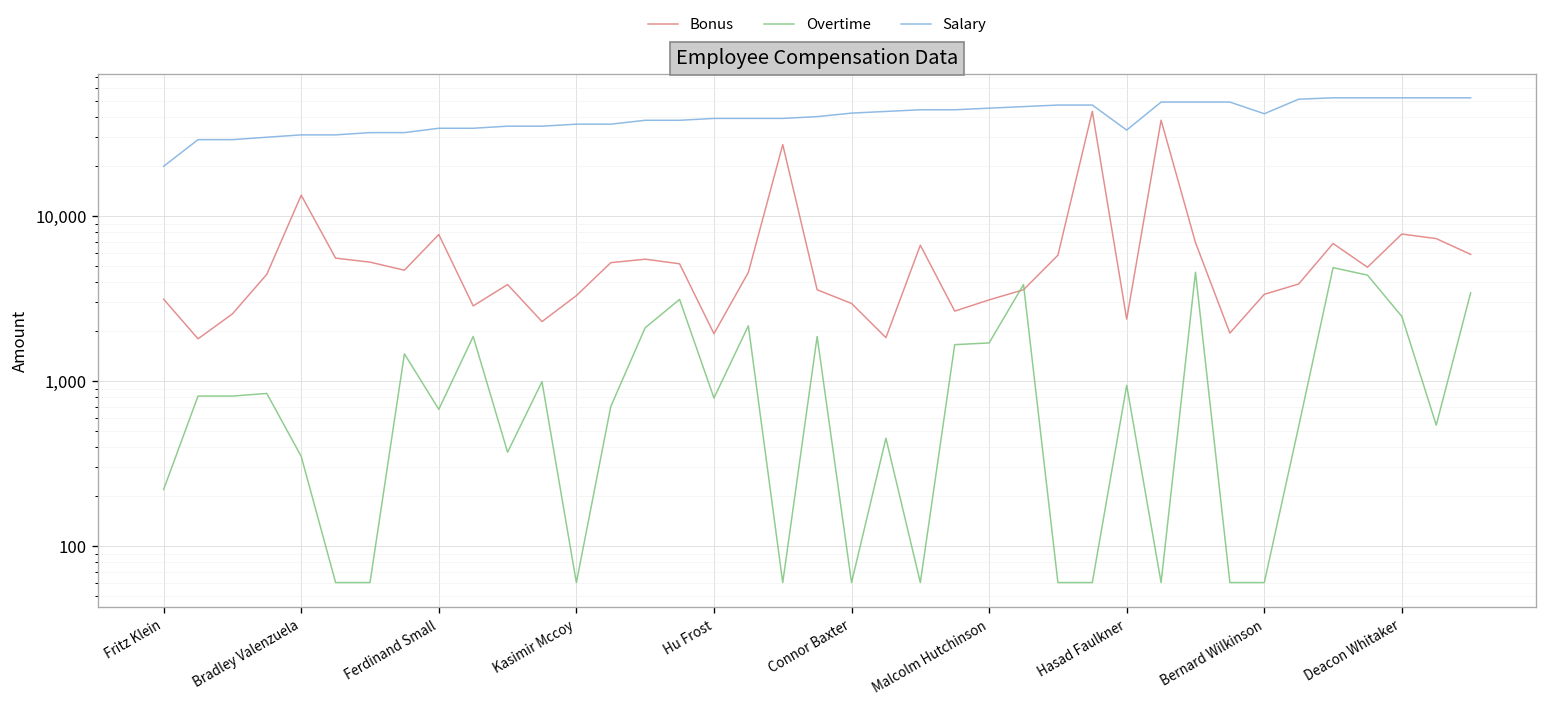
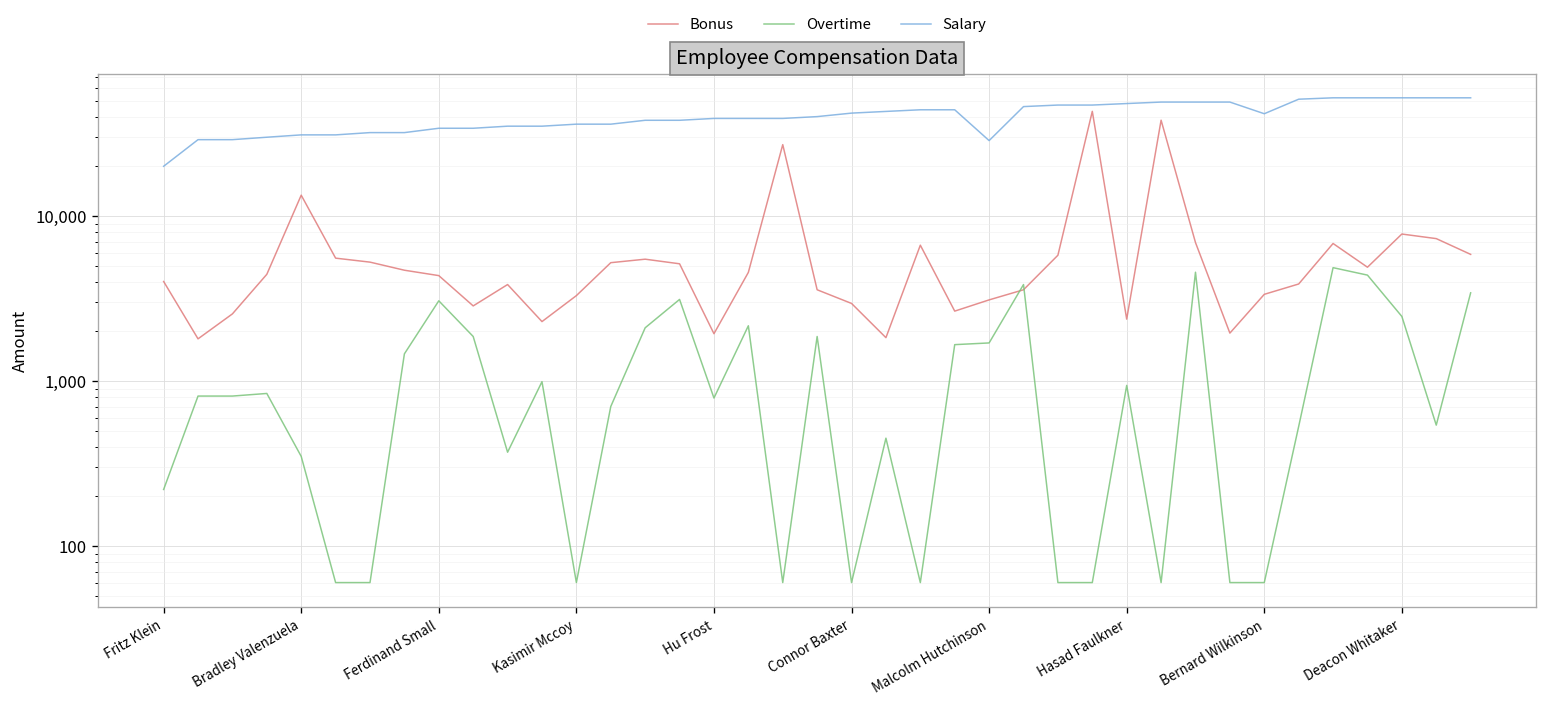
Bonus, Fritz Klein: 3,100 -> 4,000
Bonus, Ferdinand Small: 8,000 -> 4,400
Overtime, Ferdinand Small: 700 -> 3,100
Salary, Malcolm Hutchinson: 45,000 -> 29,000
Salary, Hasad Faulkner: 33,000 -> 48,000
